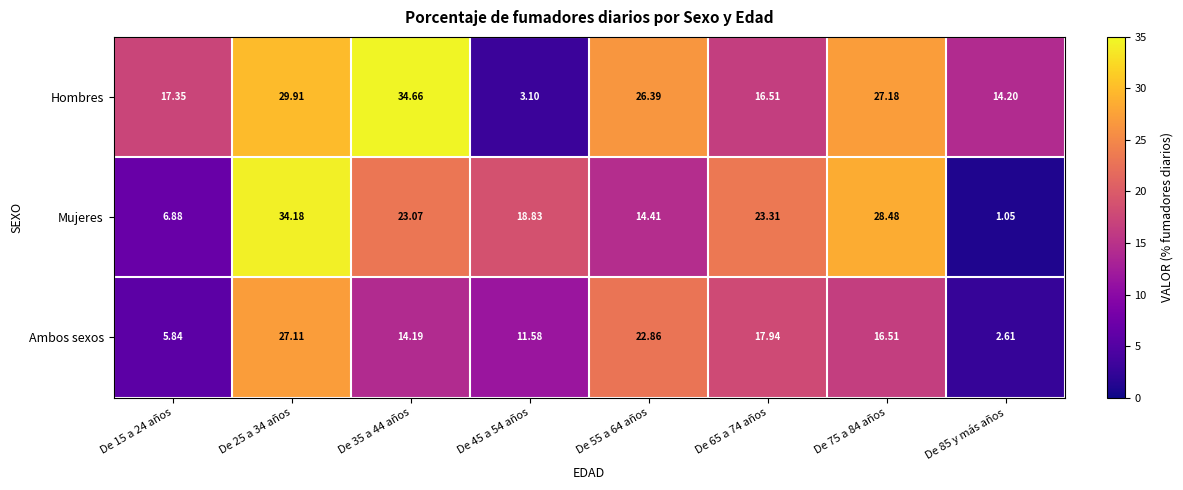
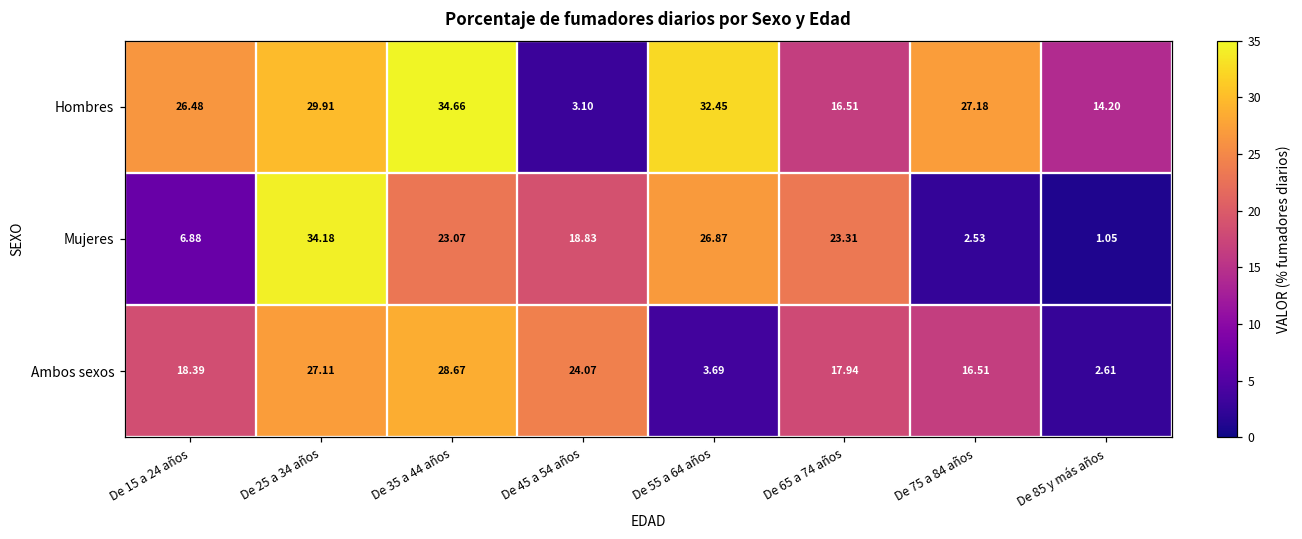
Hombres, De 15 a 24 años: 17.35 -> 26.48
Hombres, De 55 a 64 años: 26.39 -> 32.45
Mujeres, De 55 a 64 años: 14.41 -> 26.87
Mujeres, De 75 a 84 años: 28.48 -> 2.53
Ambos sexos, De 15 a 24 años: 5.84 -> 18.39
Ambos sexos, De 35 a 44 años: 14.19 -> 28.67
Ambos sexos, De 45 a 54 años: 11.58 -> 24.07
Ambos sexos, De 55 a 64 años: 22.86 -> 3.69
